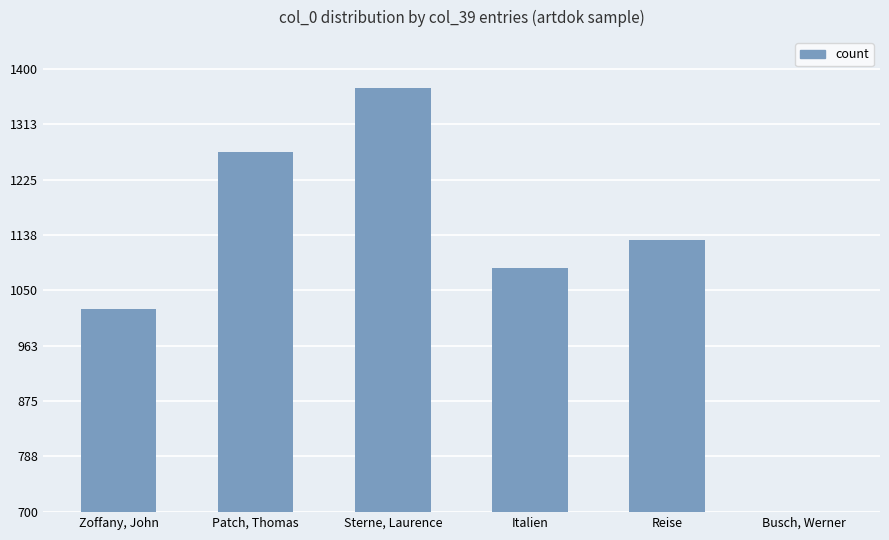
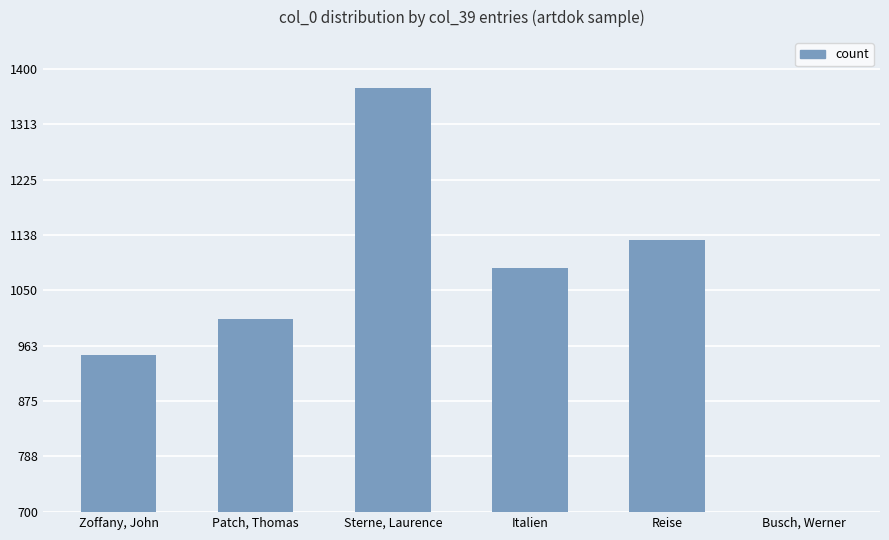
Zoffany, John: 1020 -> 950
Patch, Thomas: 1270 -> 1010
